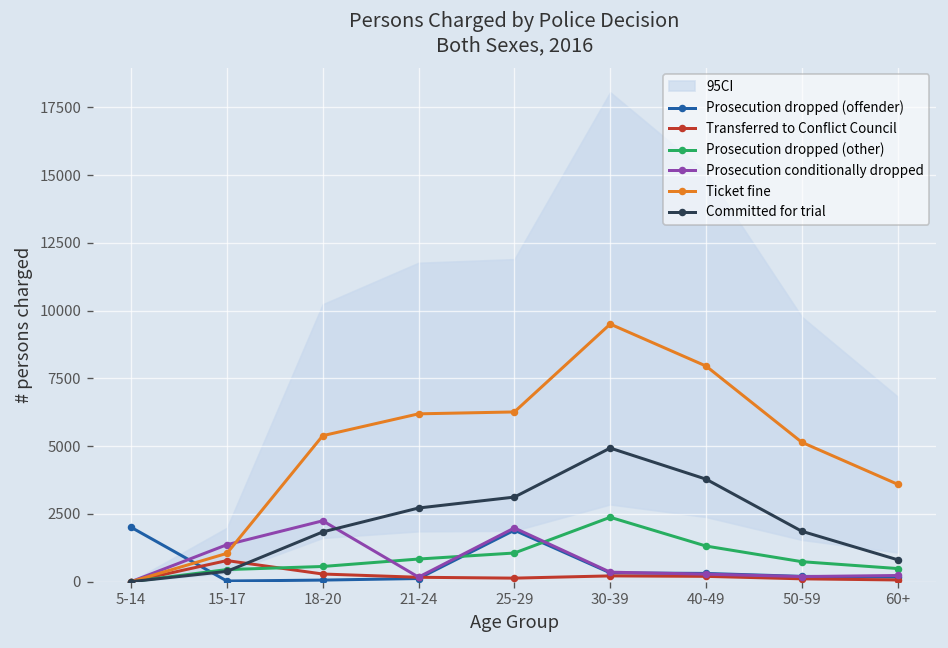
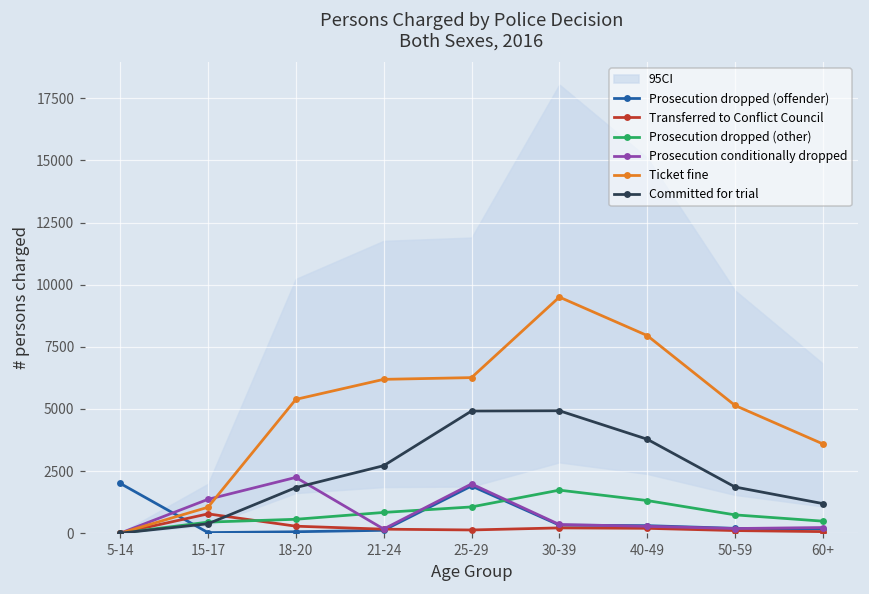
Committed for trial, 25-29: 3100 -> 4900
Prosecution dropped (other), 30-39: 2400 -> 1700
Committed for trial, 60+: 800 -> 1200
